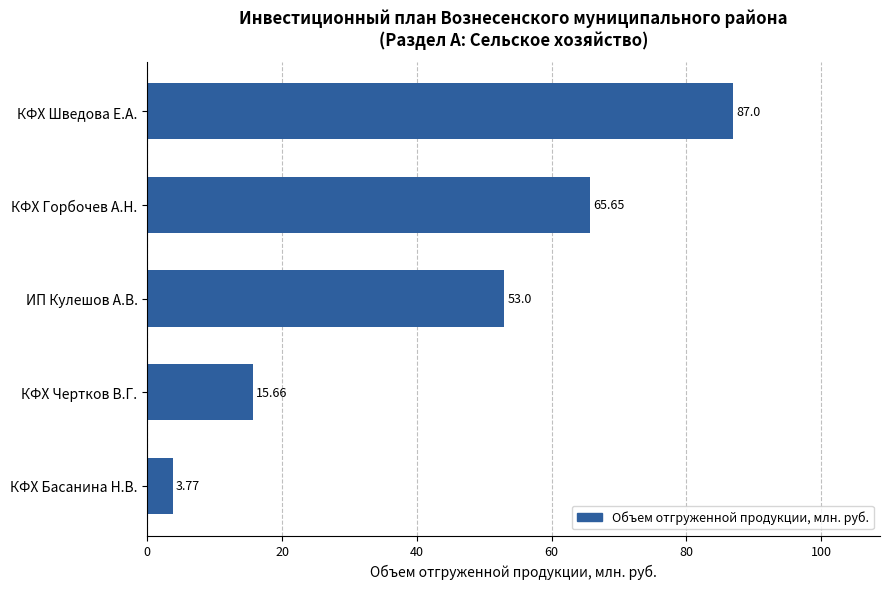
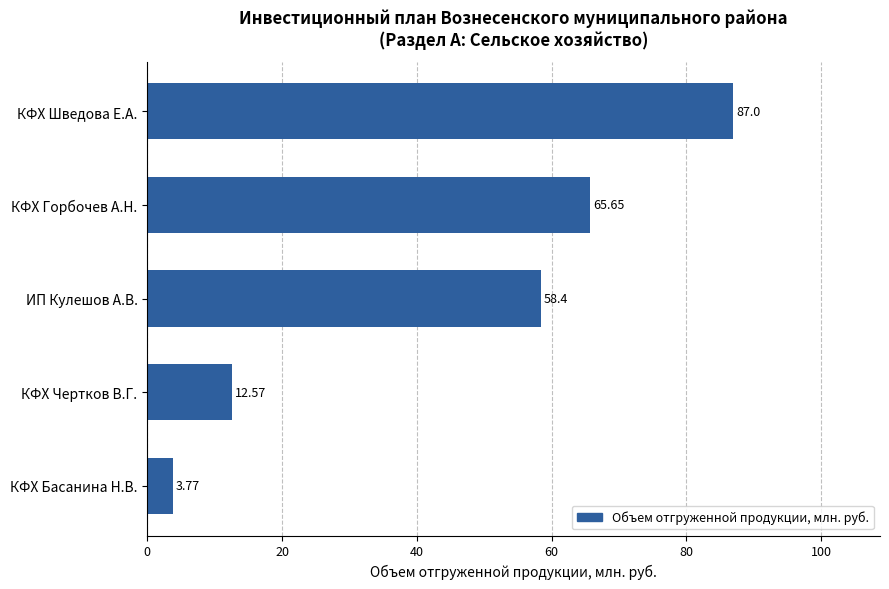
ИП Кулешов А.В.: 53.0 -> 58.4
КФХ Чертков В.Г.: 15.66 -> 12.57
